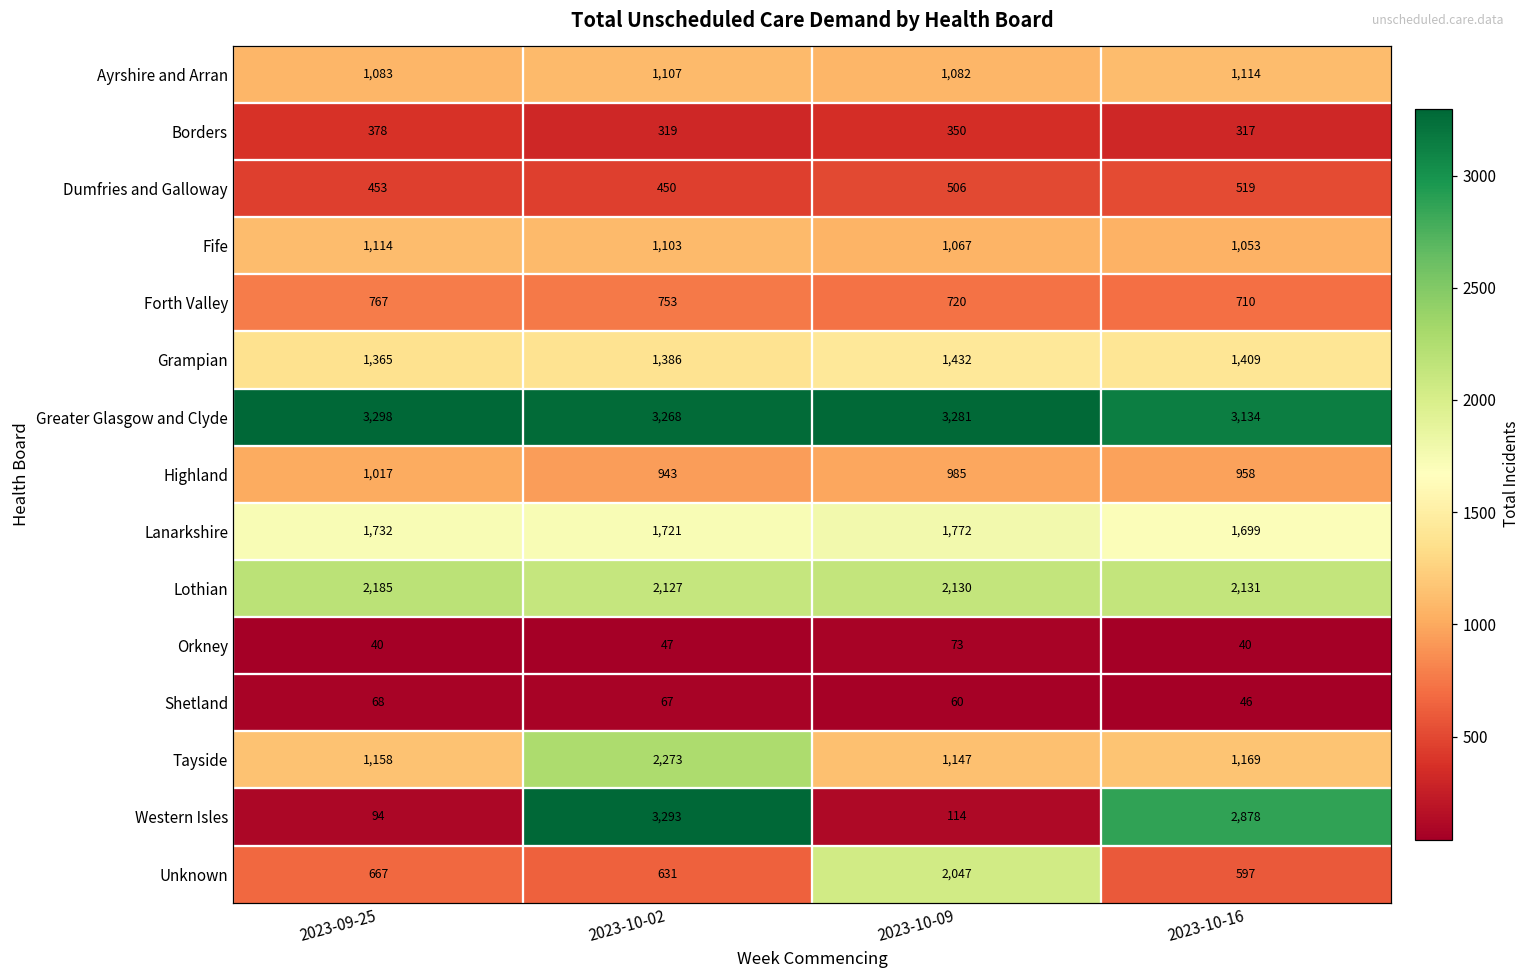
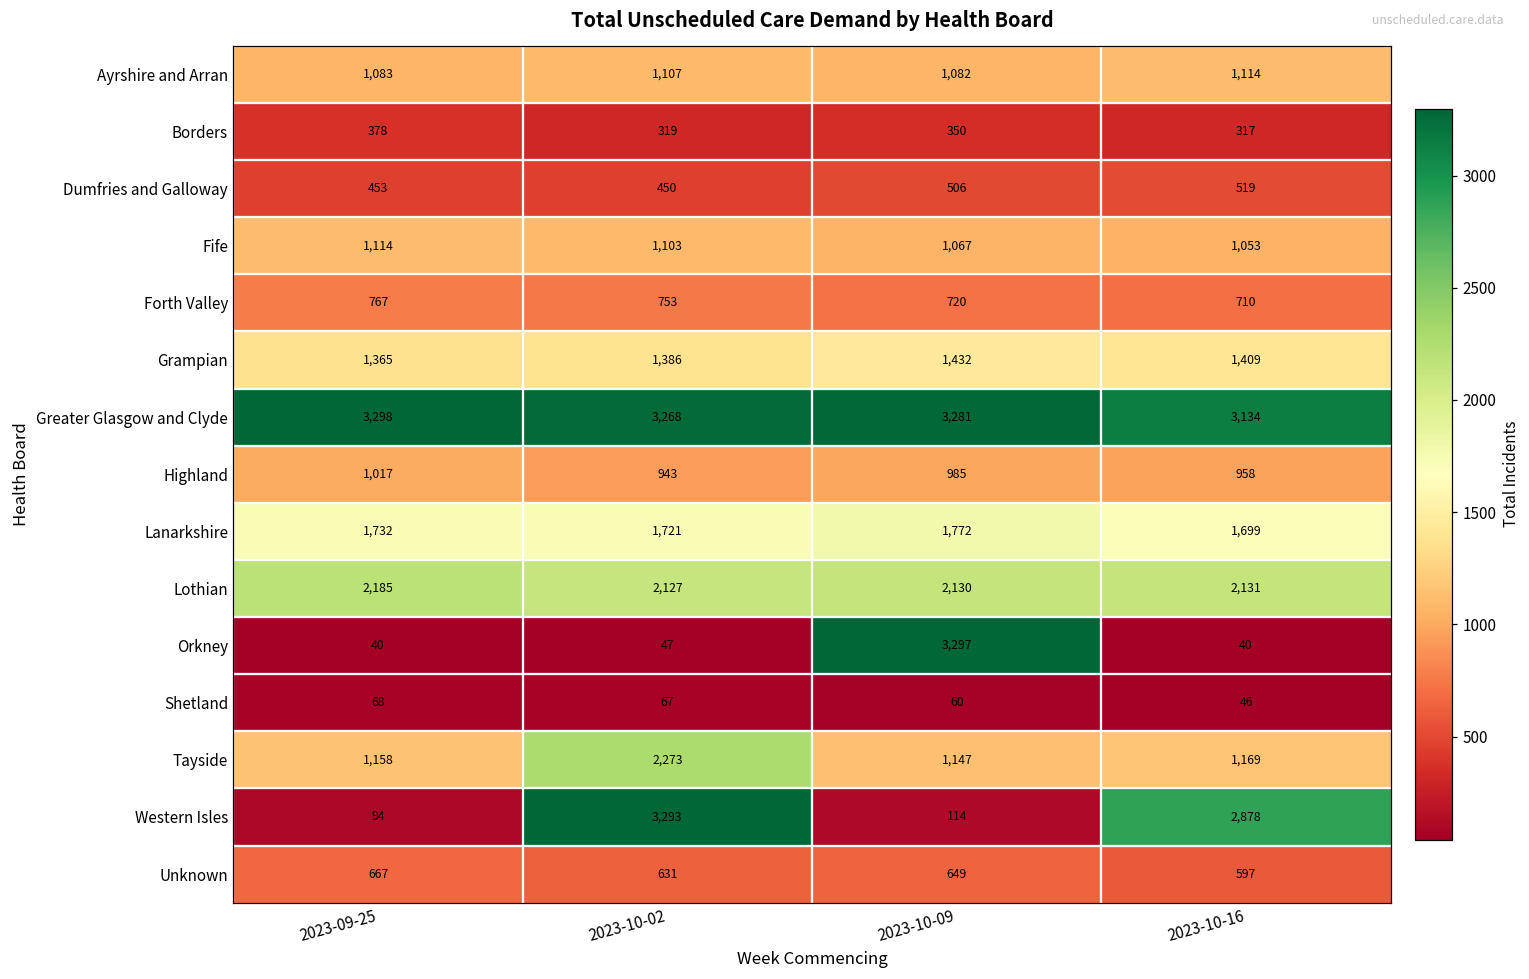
Orkney, 2023-10-09: 73 -> 3,297
Unknown, 2023-10-09: 2,047 -> 649
